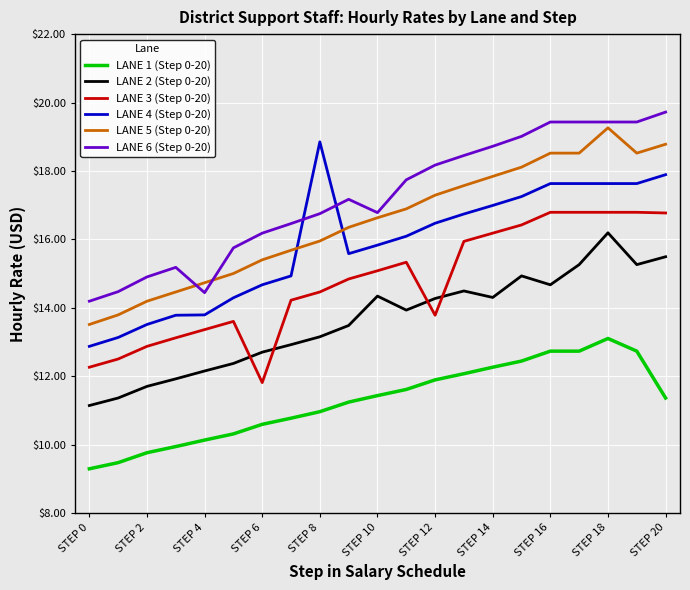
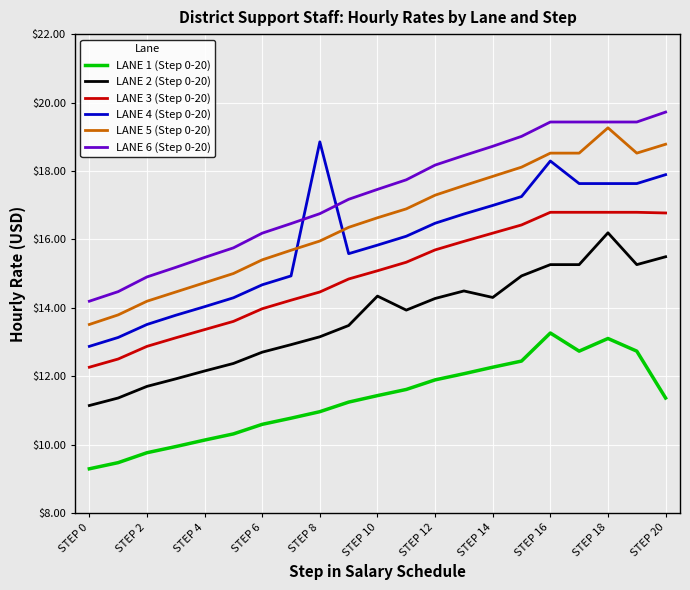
LANE 4 (Step 0-20), STEP 4: $13.8 -> $14.0
LANE 6 (Step 0-20), STEP 4: $14.4 -> $15.5
LANE 3 (Step 0-20), STEP 6: $11.8 -> $14.0
LANE 6 (Step 0-20), STEP 10: $16.8 -> $17.5
LANE 3 (Step 0-20), STEP 12: $13.8 -> $15.7
LANE 1 (Step 0-20), STEP 16: $12.7 -> $13.3
LANE 2 (Step 0-20), STEP 16: $14.7 -> $15.3
LANE 4 (Step 0-20), STEP 16: $17.6 -> $18.3
